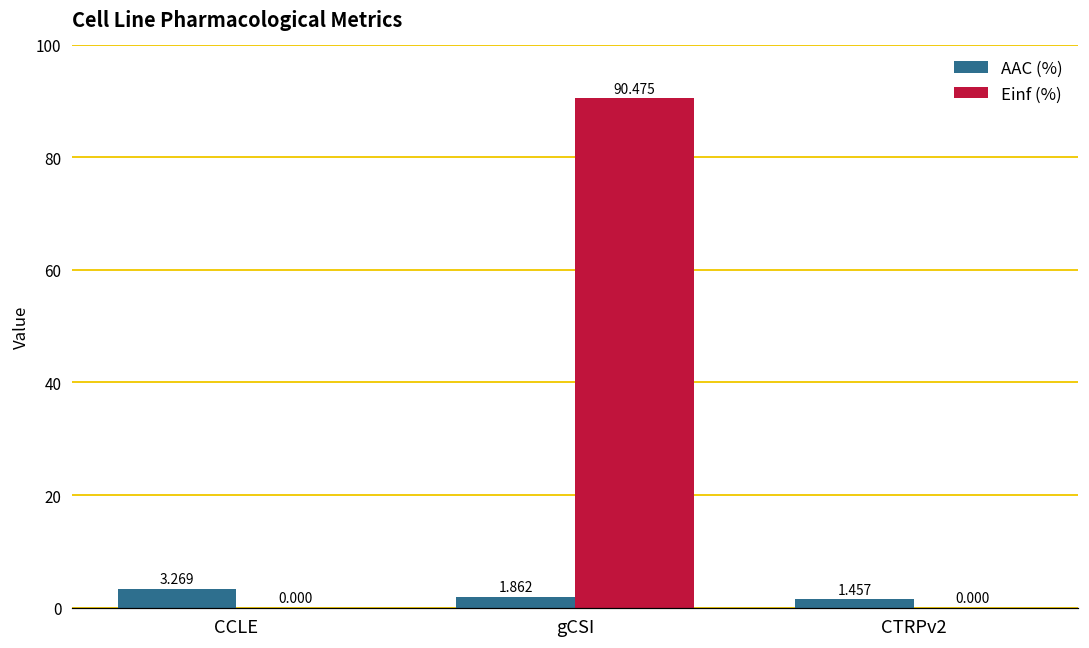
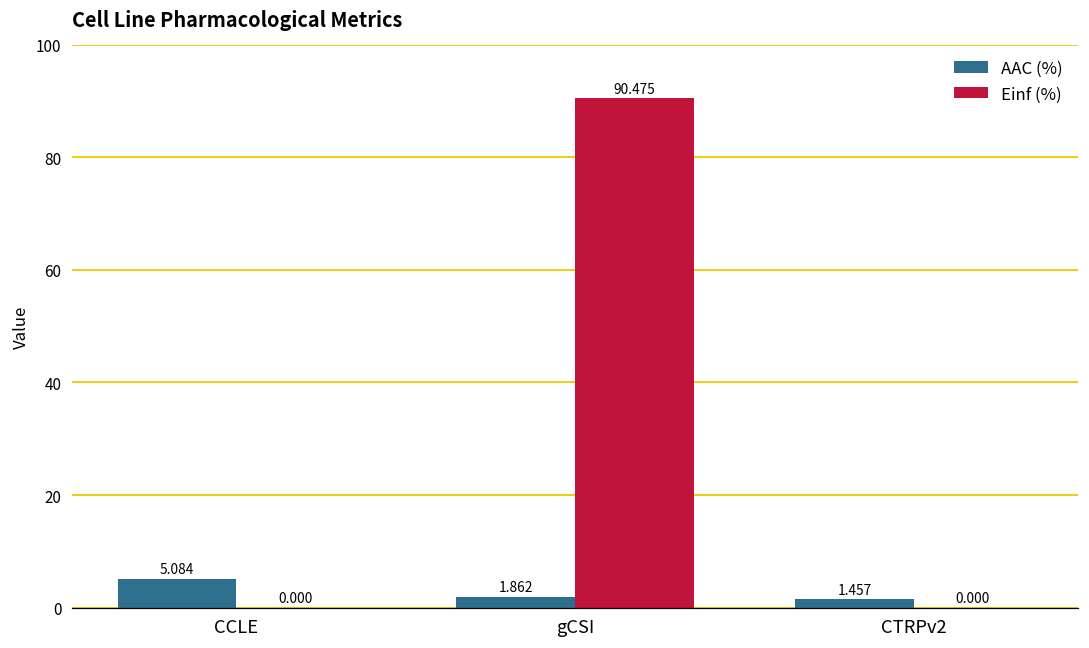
AAC (%), CCLE: 3.269 -> 5.084
